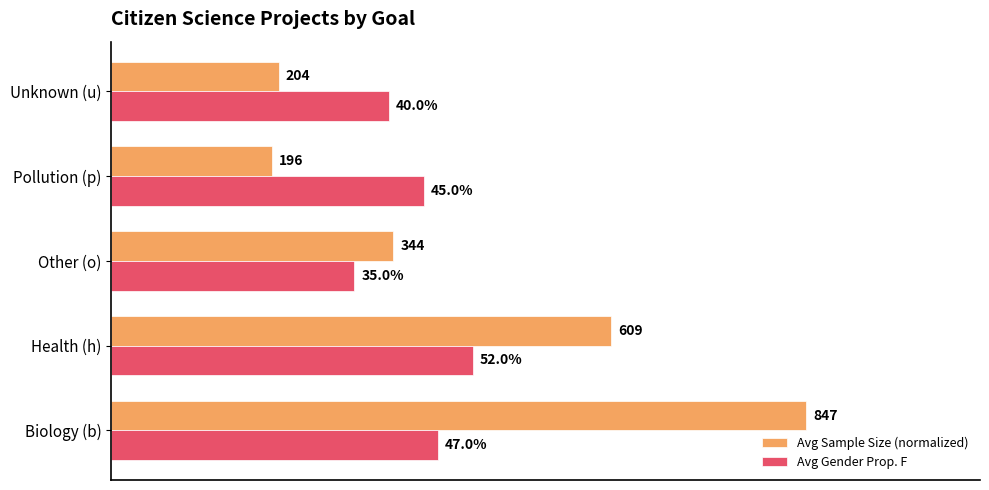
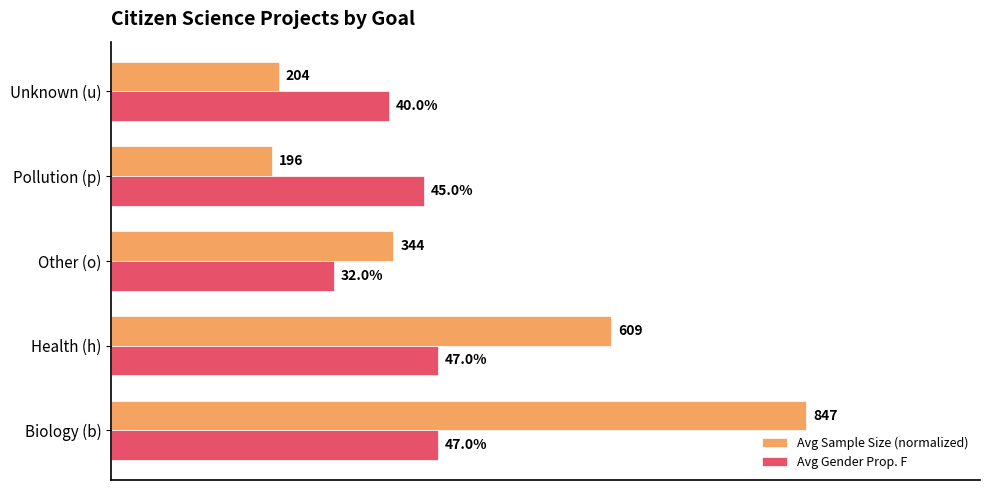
Avg Gender Prop. F, Other (o): 35.0% -> 32.0%
Avg Gender Prop. F, Health (h): 52.0% -> 47.0%
